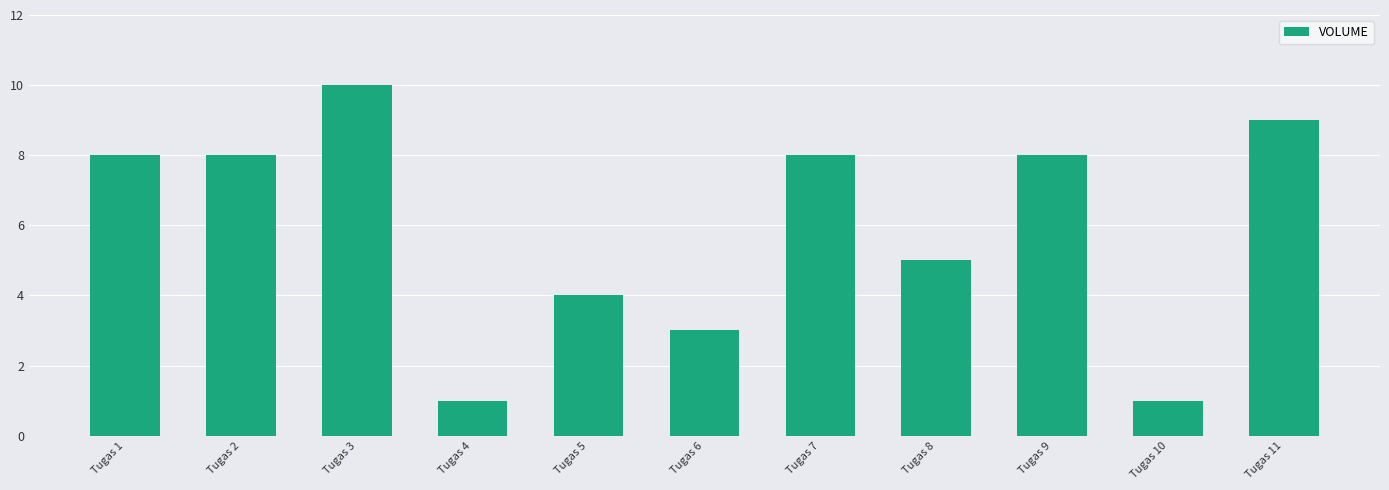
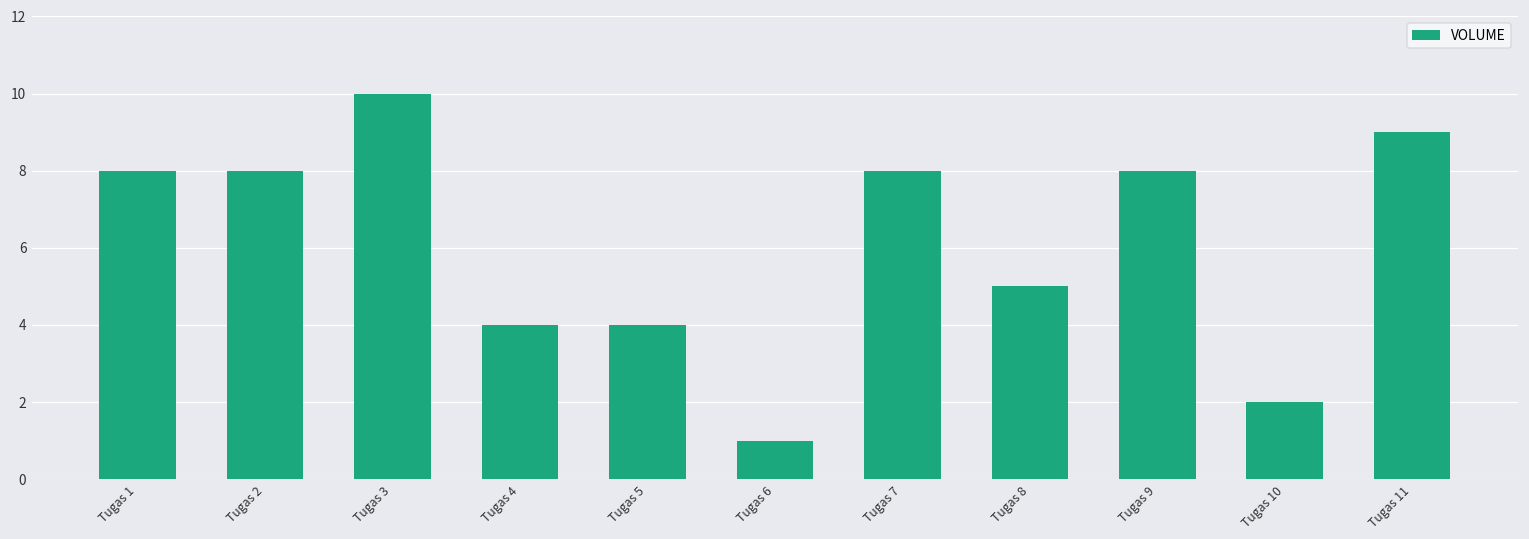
Tugas 4: 1 -> 4
Tugas 6: 3 -> 1
Tugas 10: 1 -> 2
